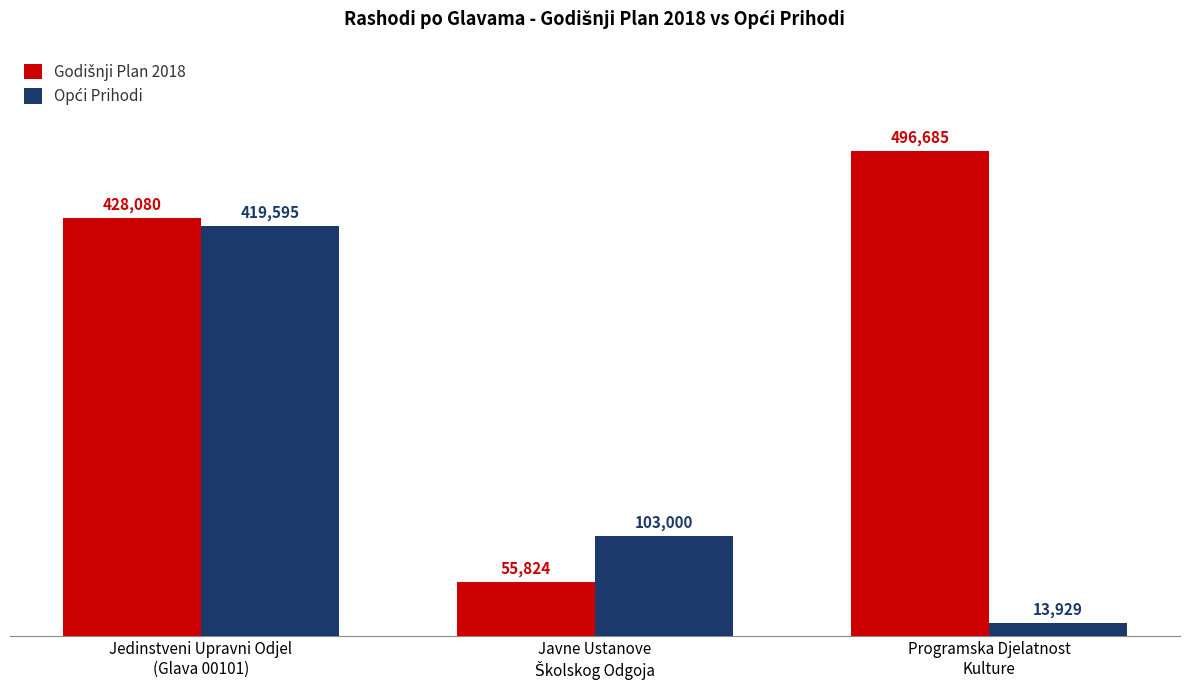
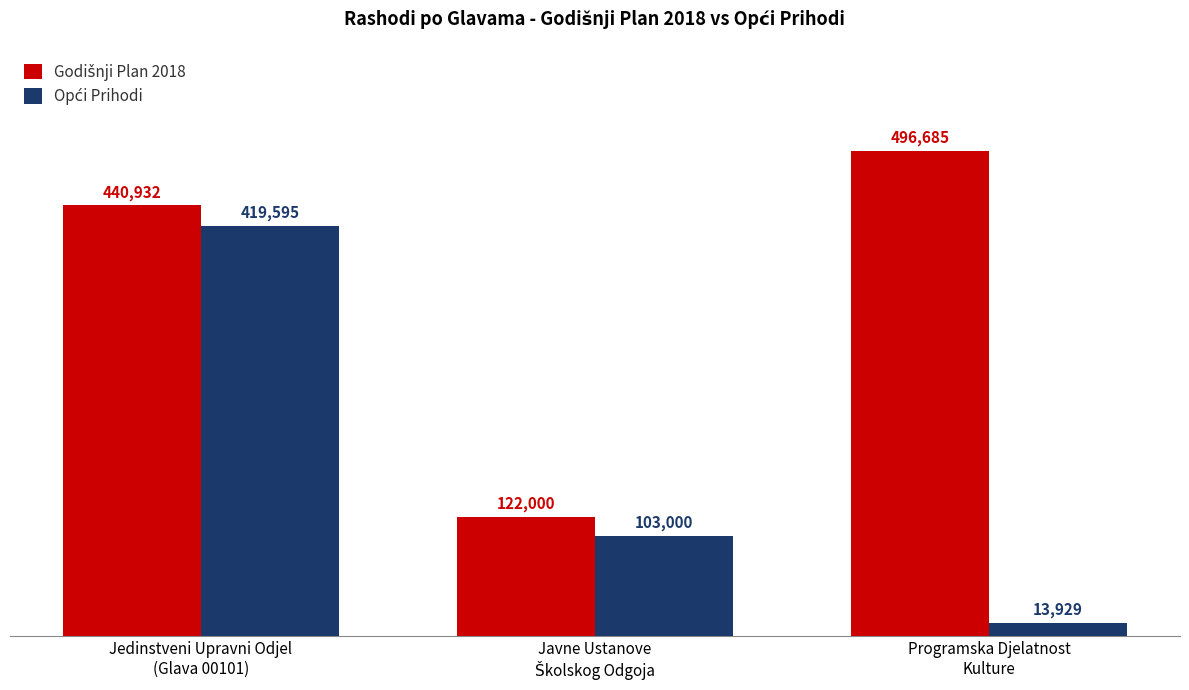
Godišnji Plan 2018, Jedinstveni Upravni Odjel (Glava 00101): 428,080 -> 440,932
Godišnji Plan 2018, Javne Ustanove Školskog Odgoja: 55,824 -> 122,000
